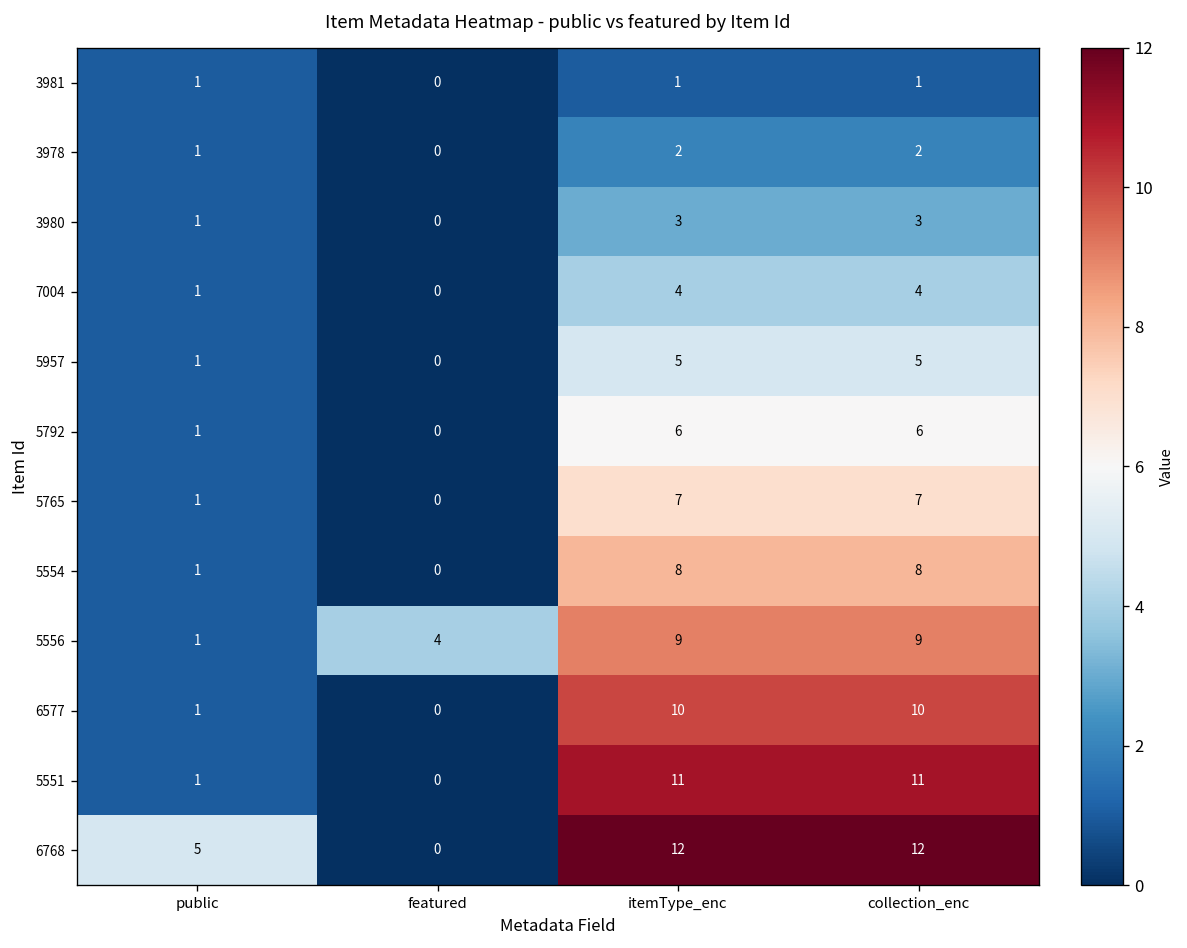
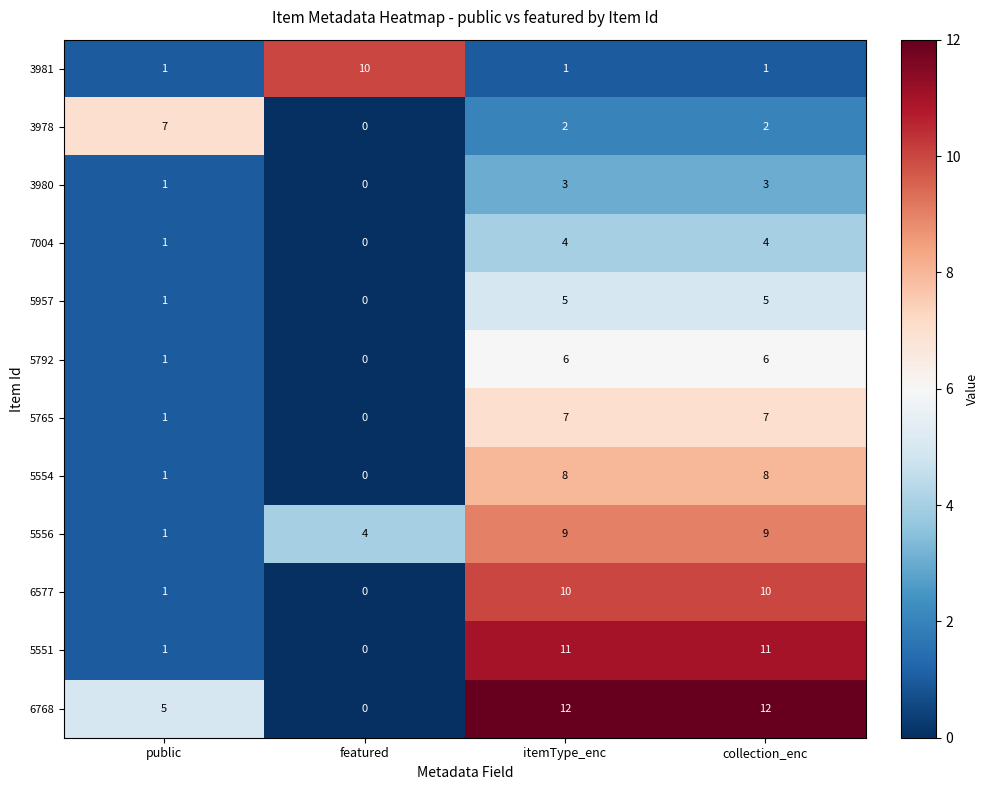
3981, featured: 0 -> 10
3978, public: 1 -> 7
